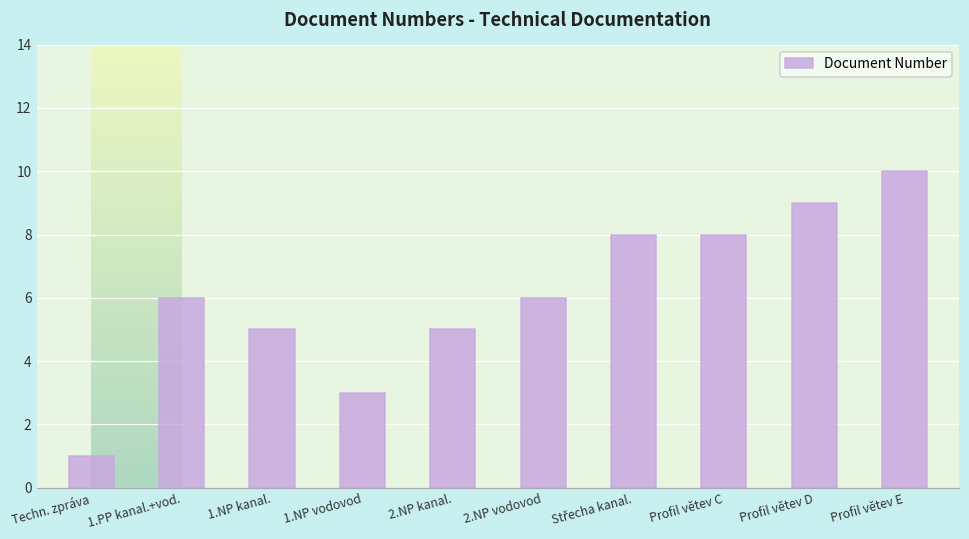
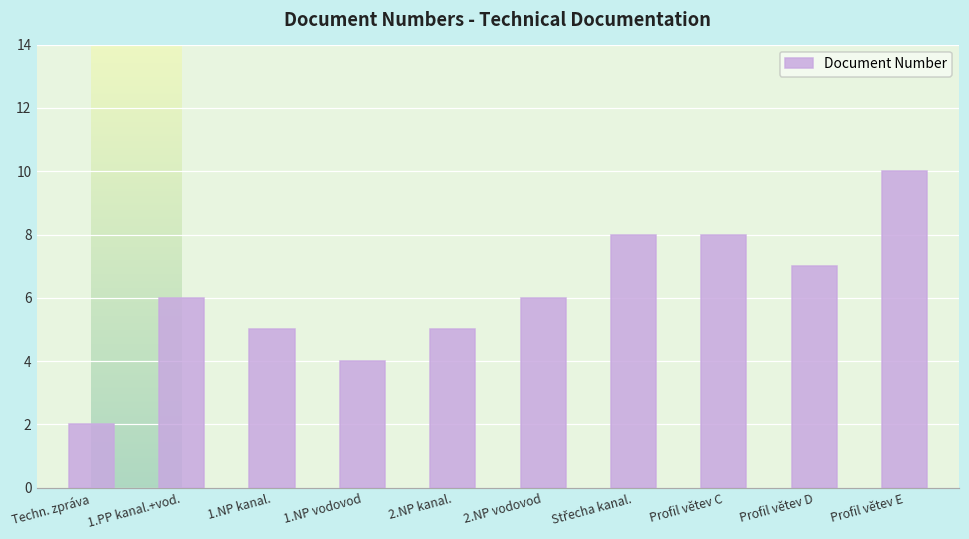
Techn. zpráva: 1 -> 2
1.NP vodovod: 3 -> 4
Profil větev D: 9 -> 7
